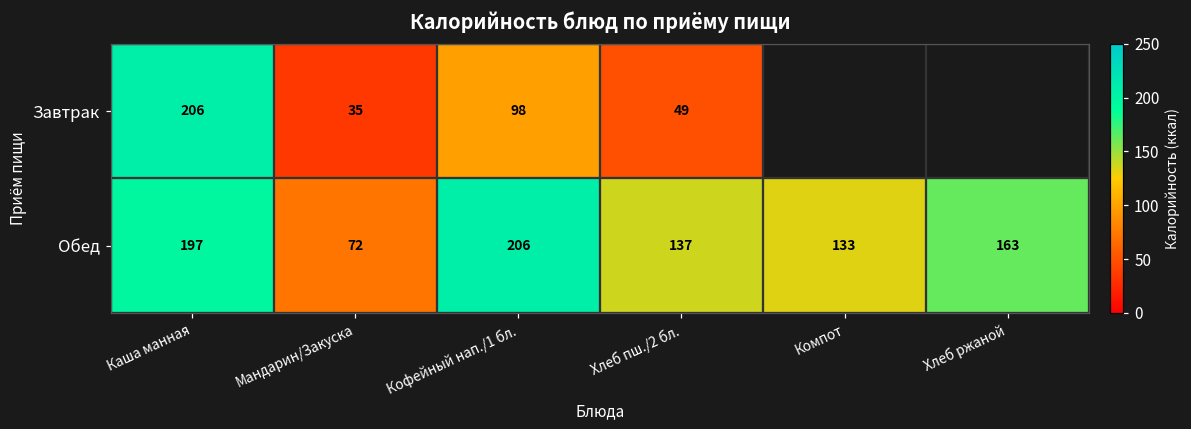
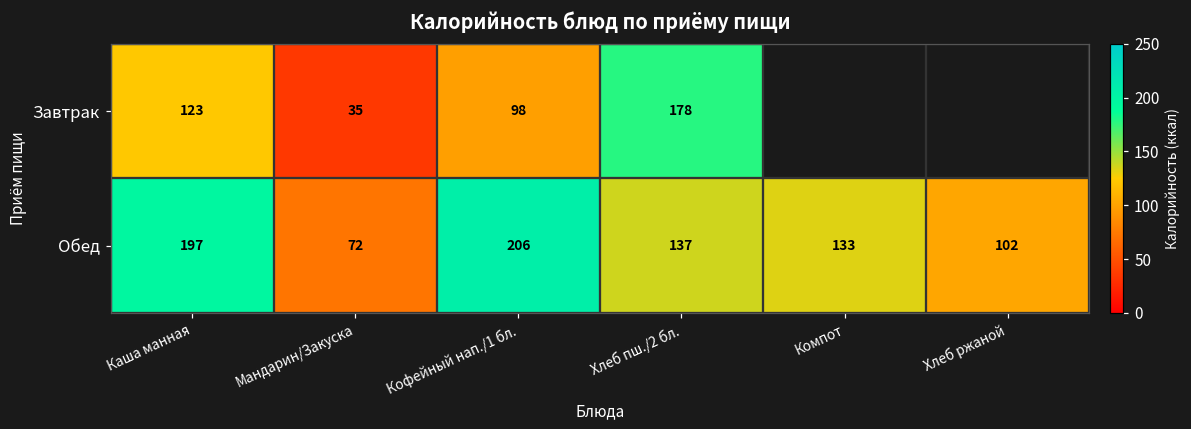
Завтрак, Каша манная: 206 -> 123
Завтрак, Хлеб пш./2 бл.: 49 -> 178
Обед, Хлеб ржаной: 163 -> 102
